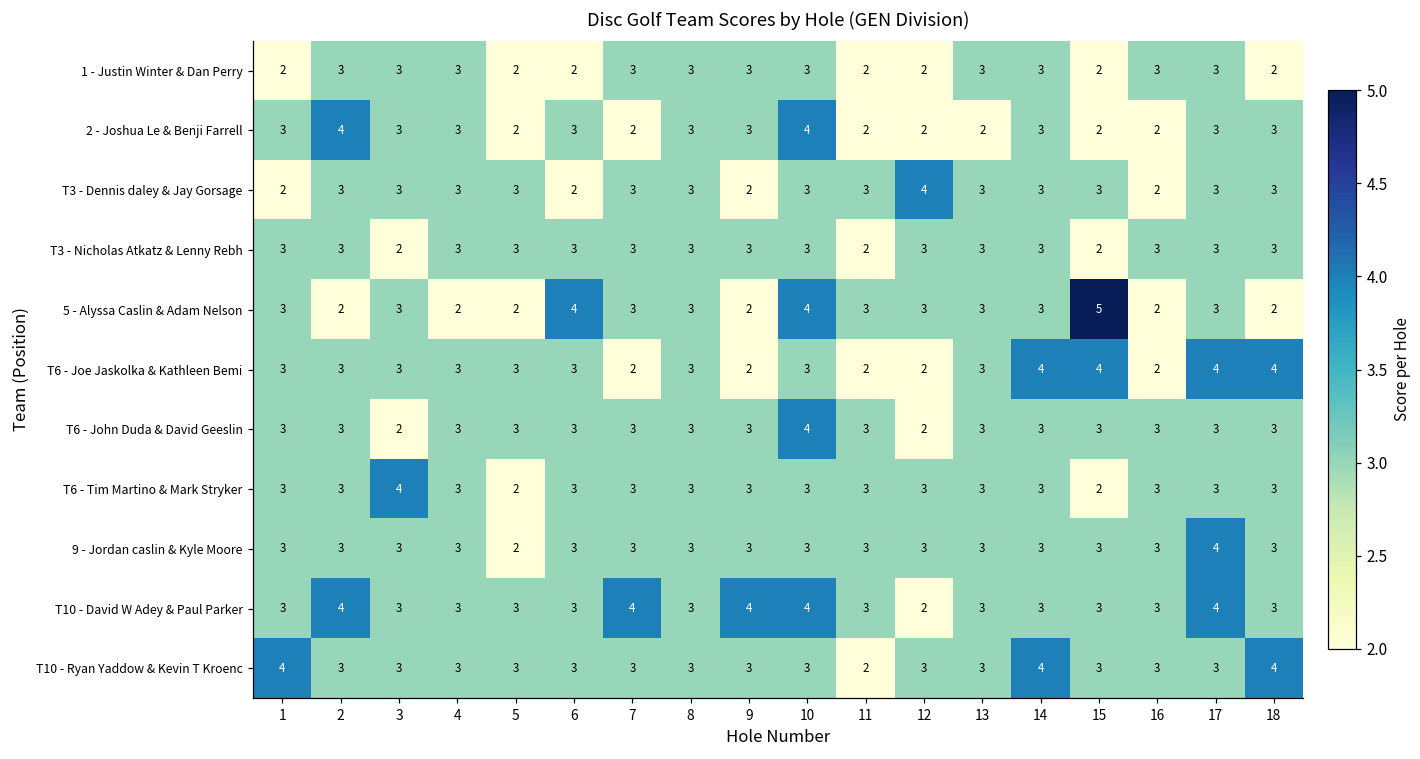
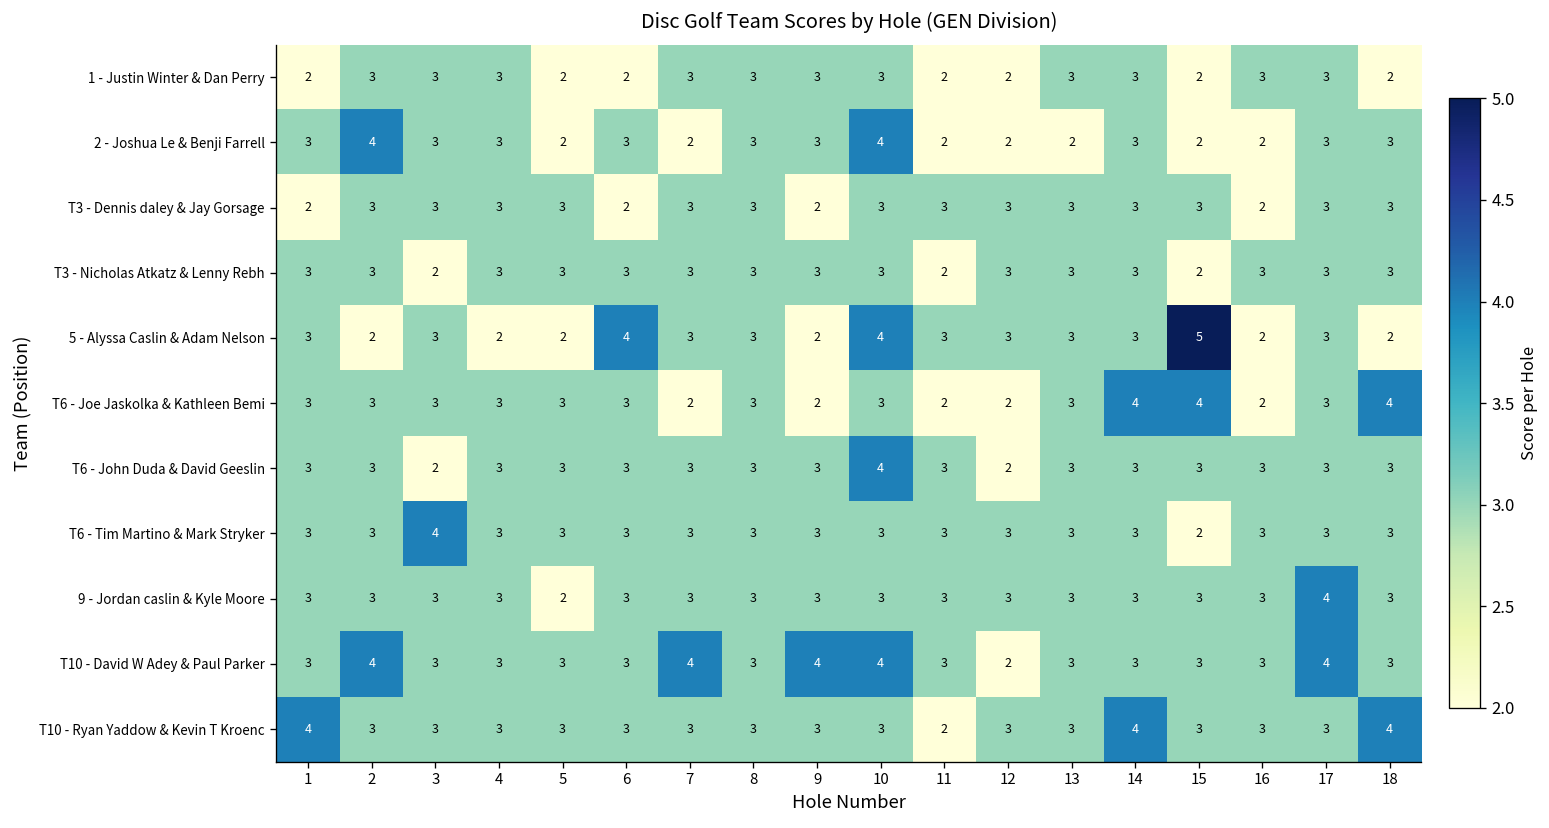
T3 - Dennis daley & Jay Gorsage, 12: 4 -> 3
T6 - Joe Jaskolka & Kathleen Bemi, 17: 4 -> 3
T6 - Tim Martino & Mark Stryker, 5: 2 -> 3
